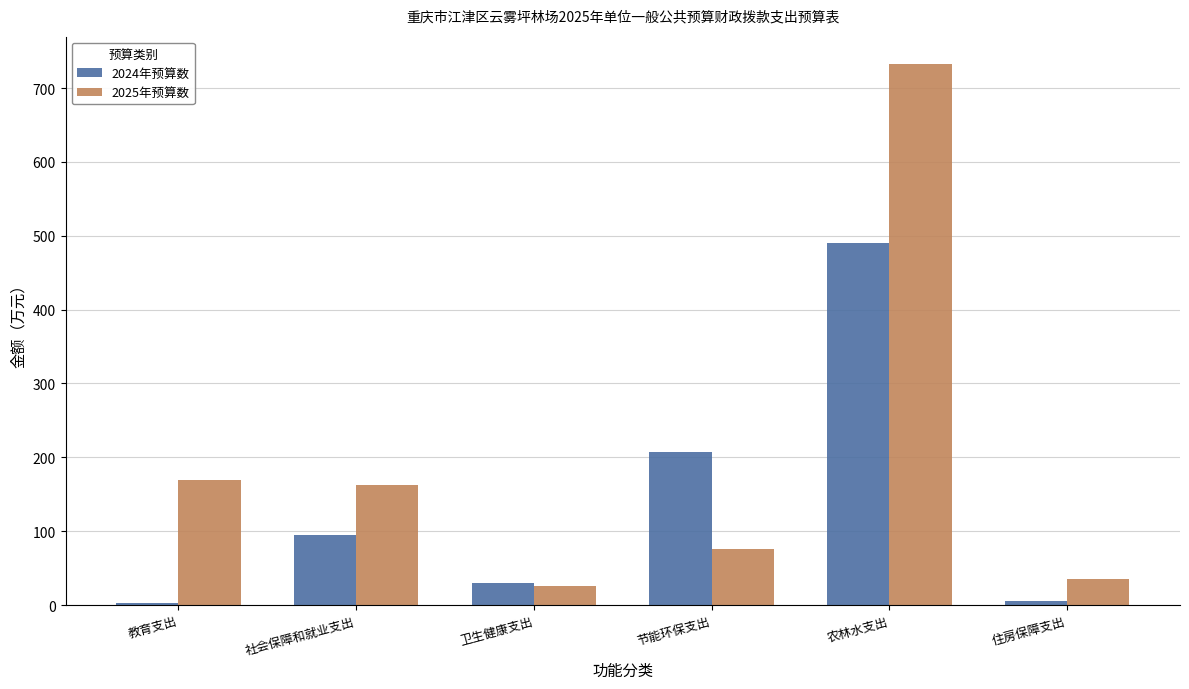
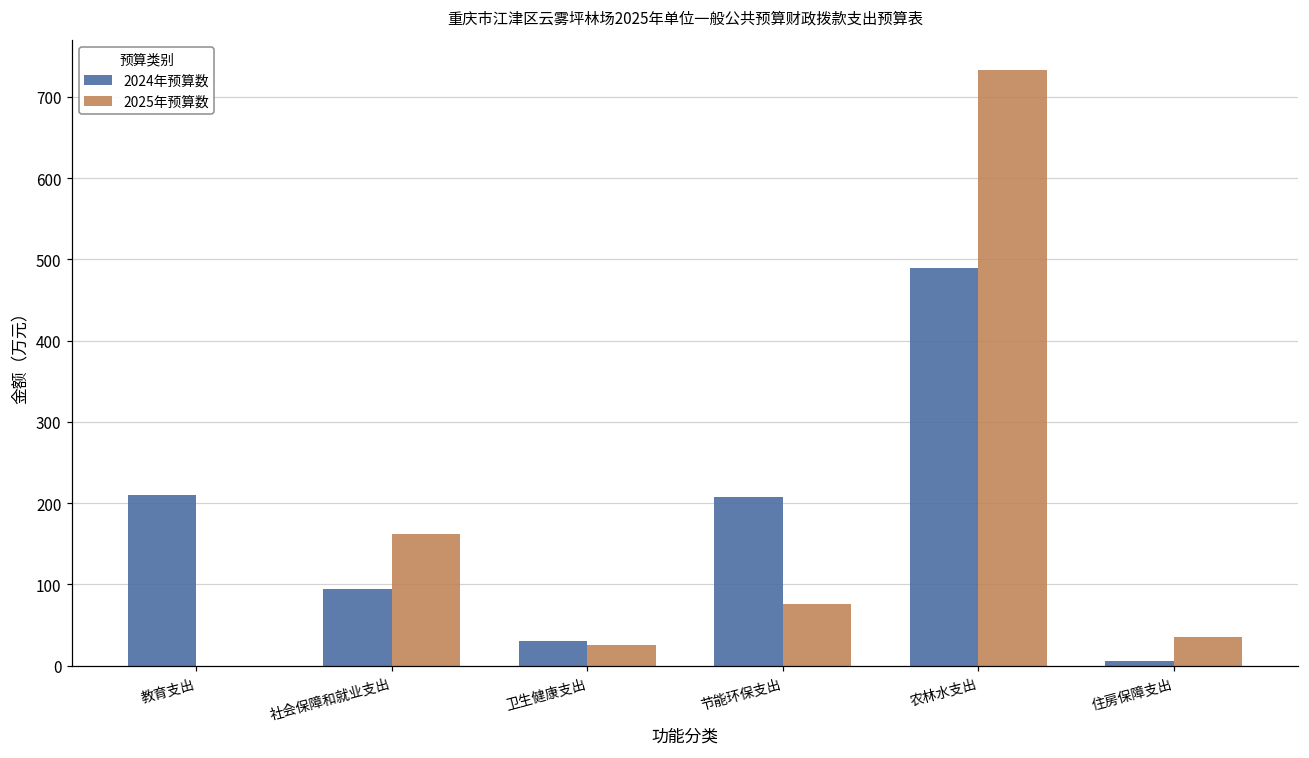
2024年预算数, 教育支出: 0 -> 210
2025年预算数, 教育支出: 170 -> 0
